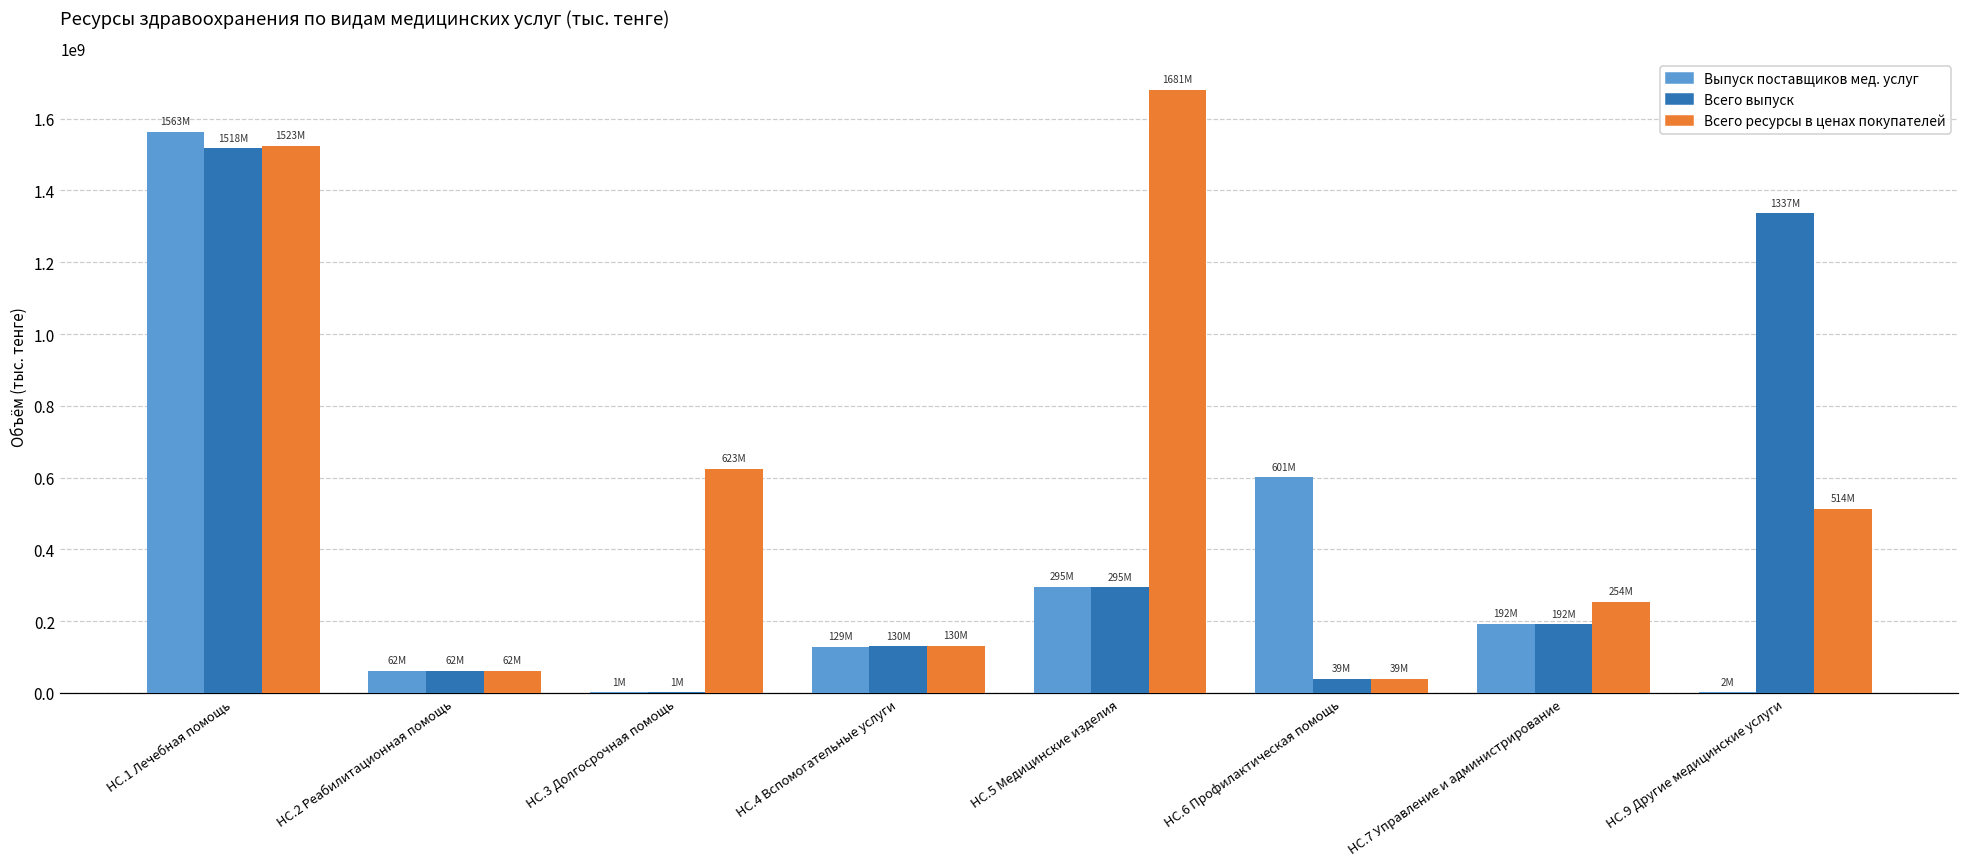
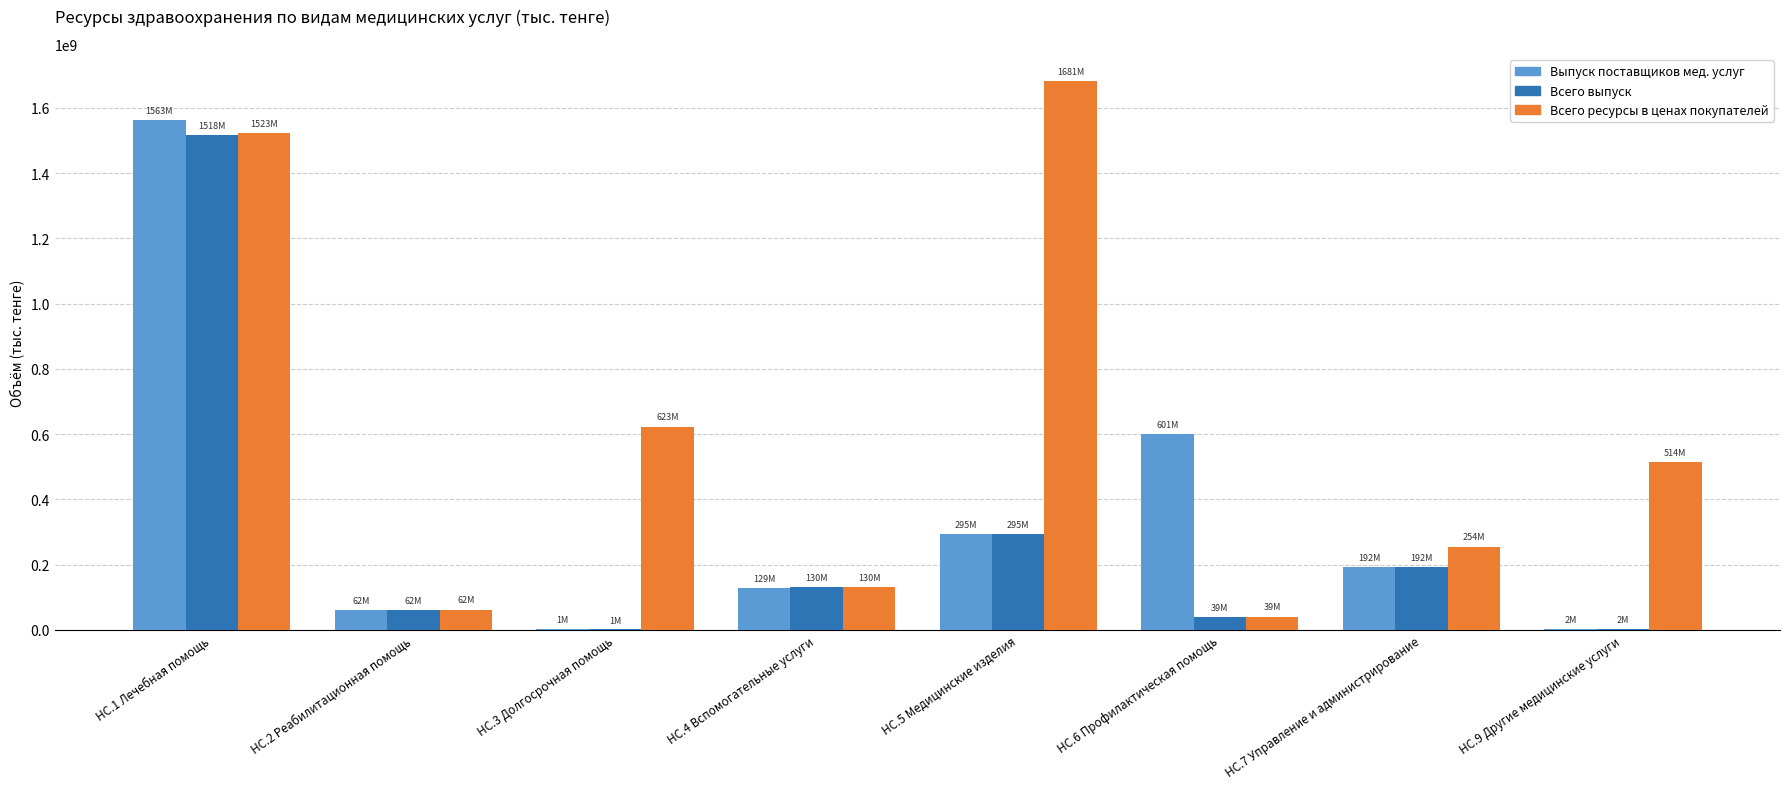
Всего выпуск, НС.9 Другие медицинские услуги: 1337M -> 2M
